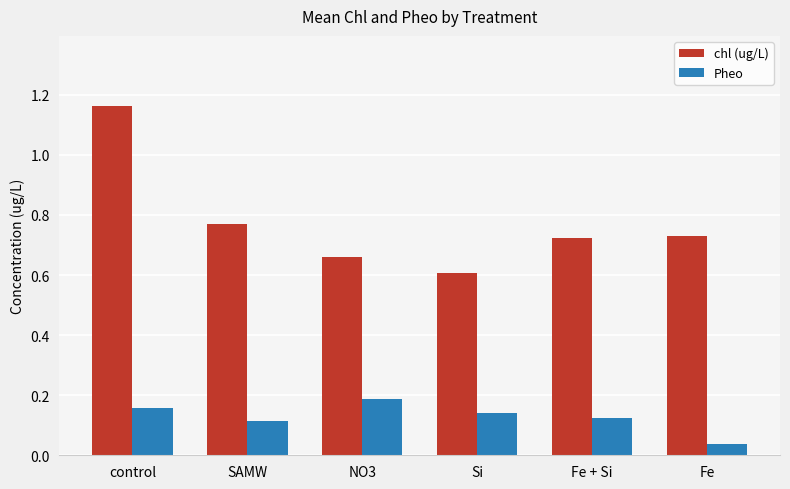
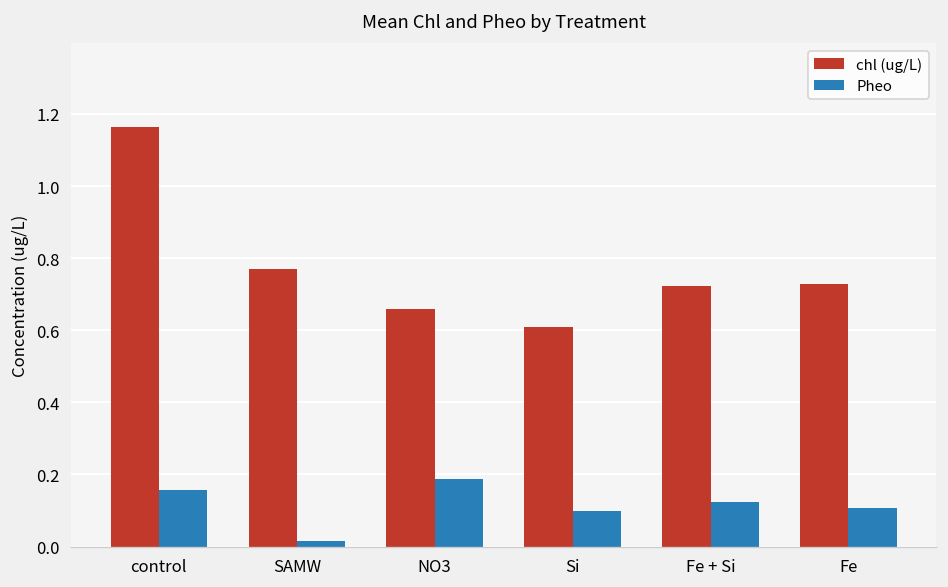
Pheo, SAMW: 0.11 -> 0.02
Pheo, Si: 0.14 -> 0.10
Pheo, Fe: 0.04 -> 0.11
